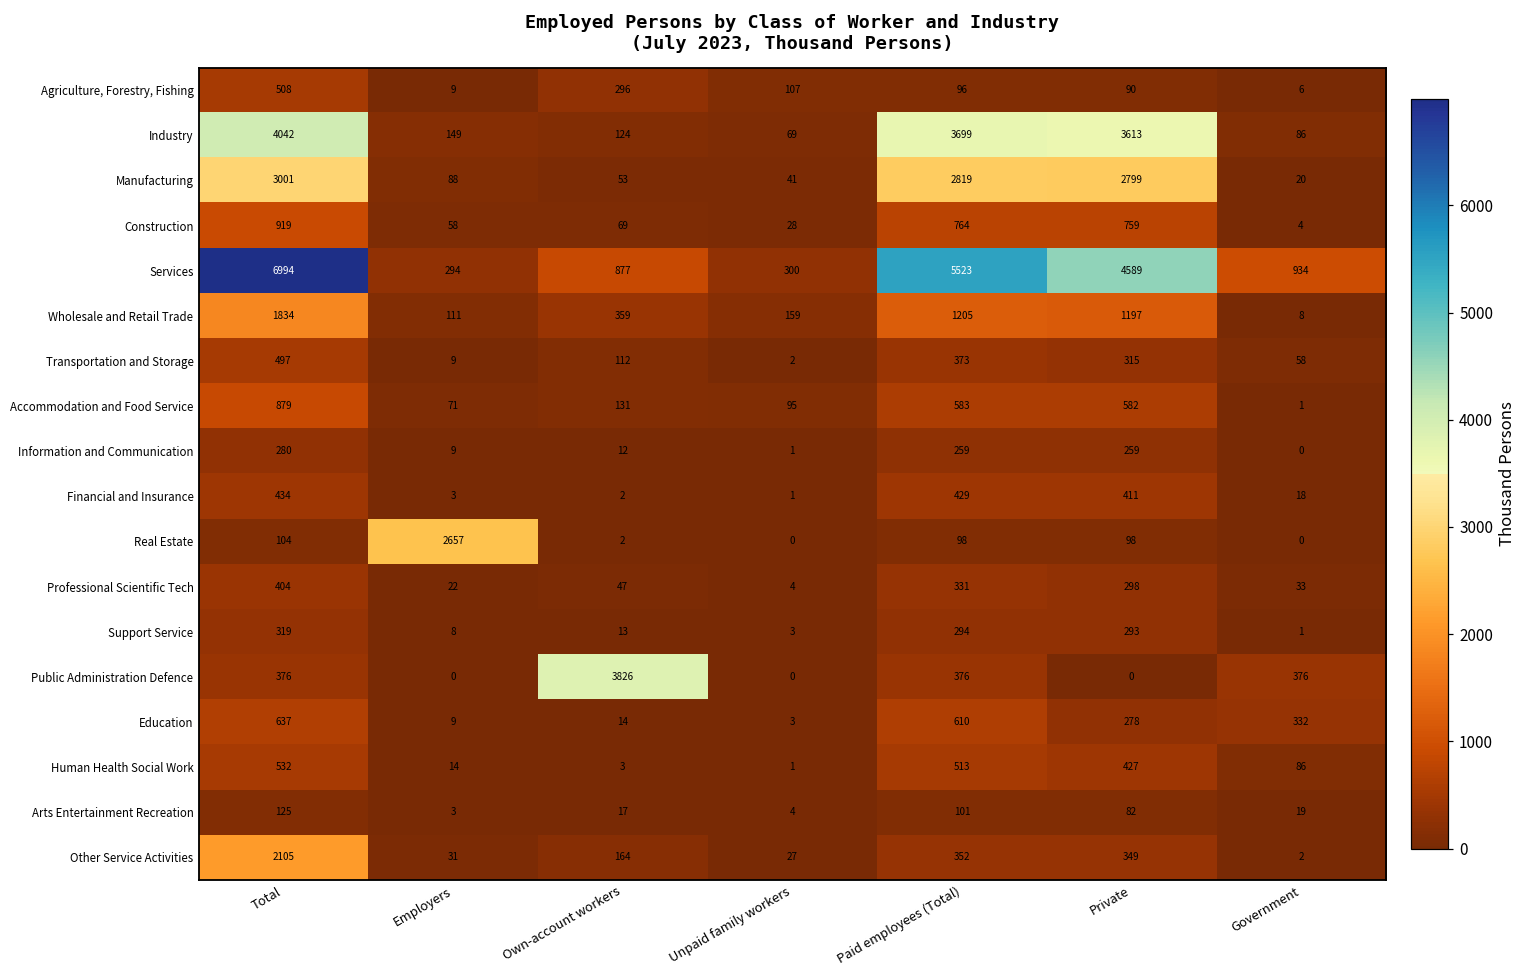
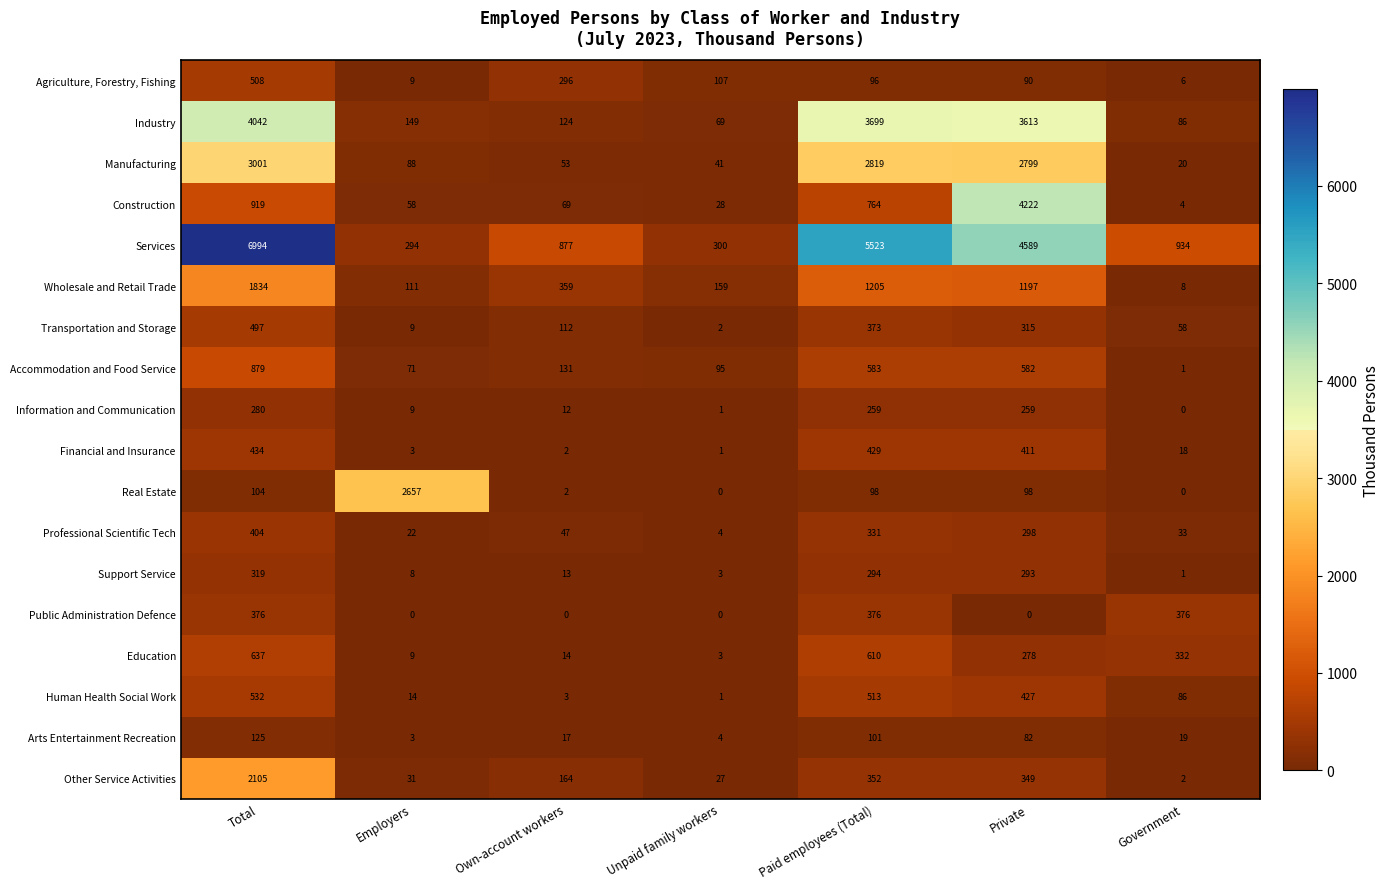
Construction, Private: 759 -> 4222
Public Administration Defence, Own-account workers: 3826 -> 0
